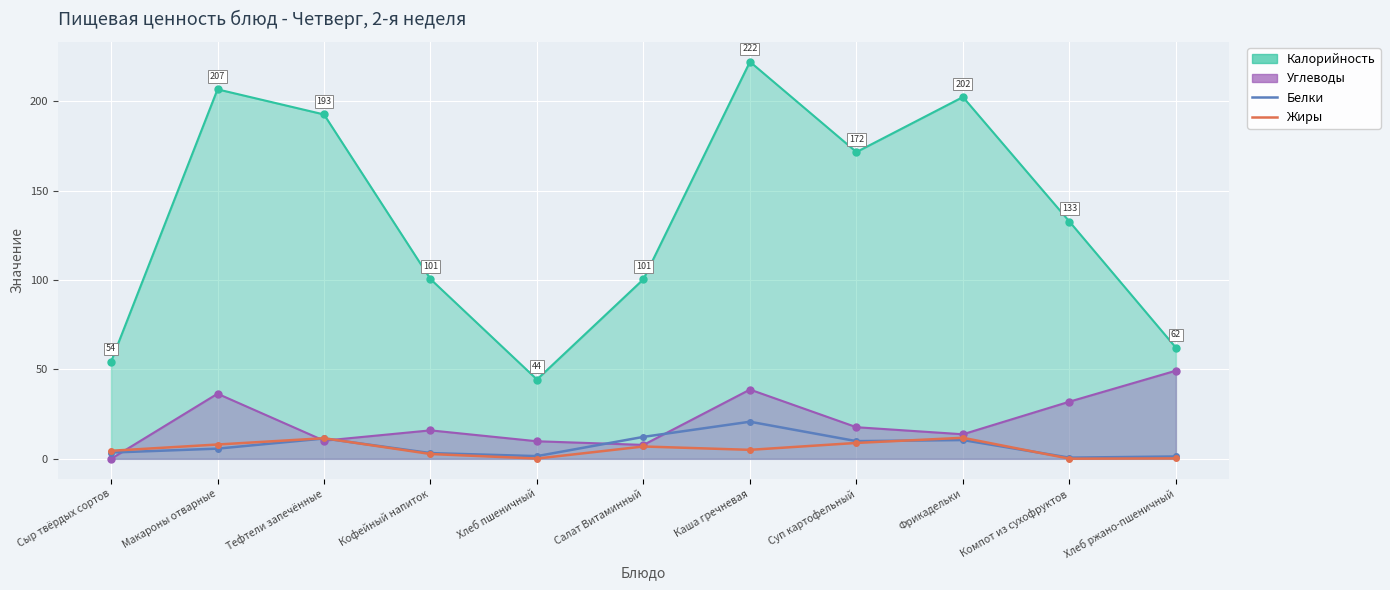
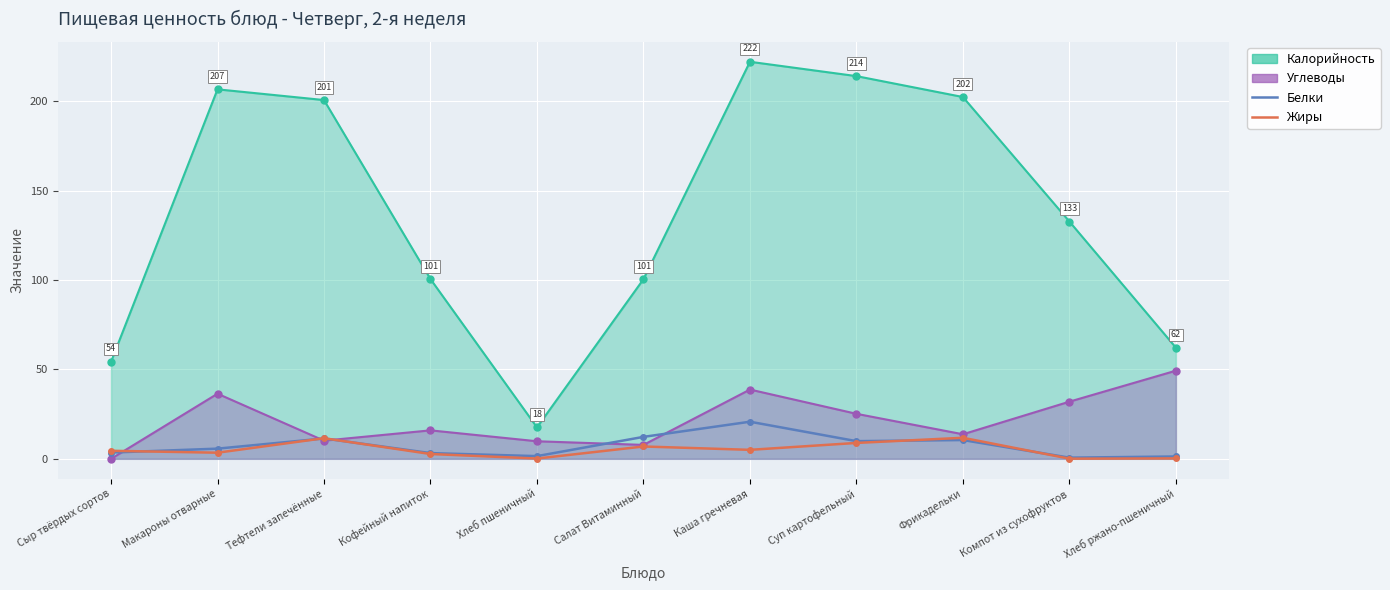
Жиры, Макароны отварные: 8 -> 3
Калорийность, Тефтели запечённые: 193 -> 201
Калорийность, Хлеб пшеничный: 44 -> 18
Калорийность, Суп картофельный: 172 -> 214
Углеводы, Суп картофельный: 18 -> 25
